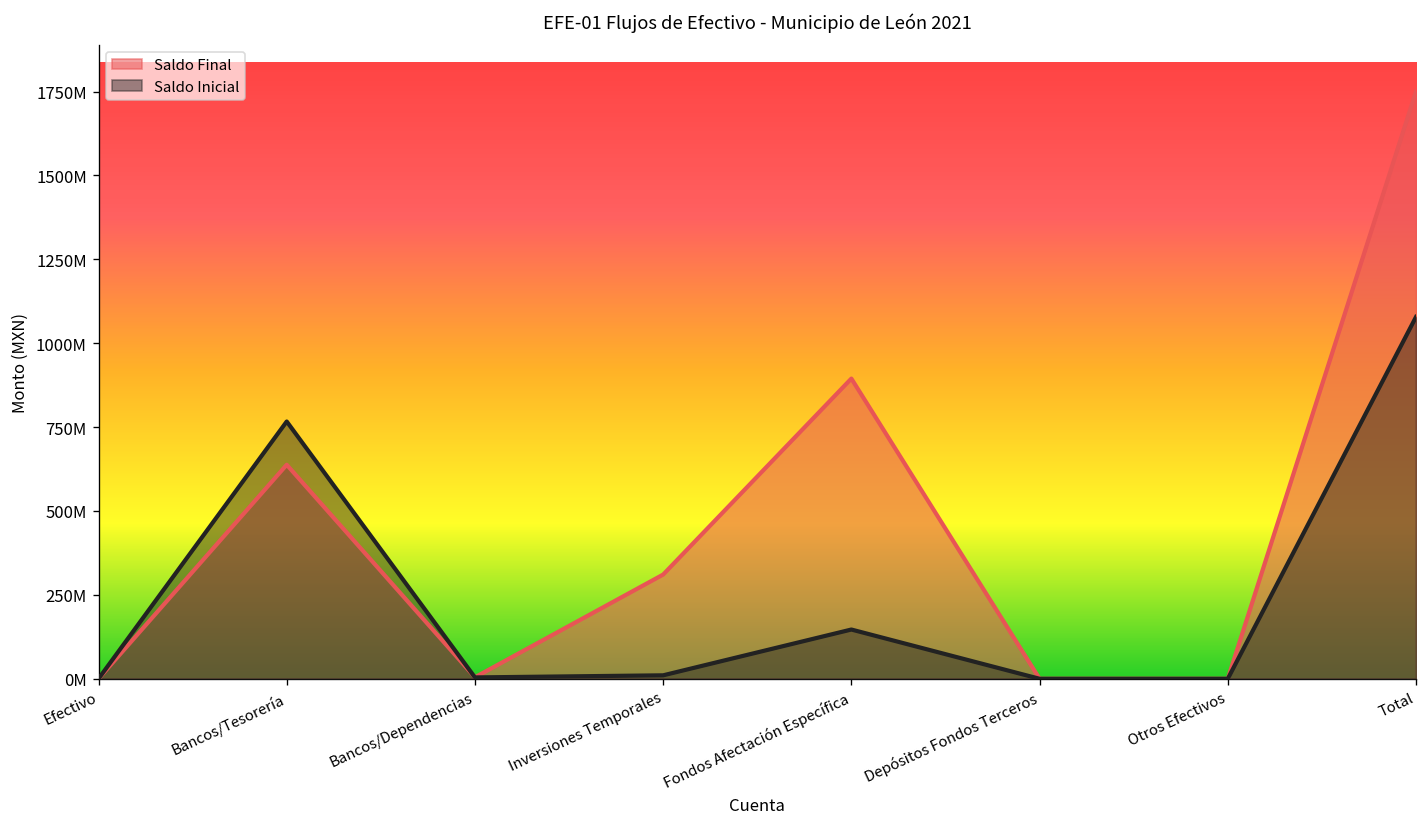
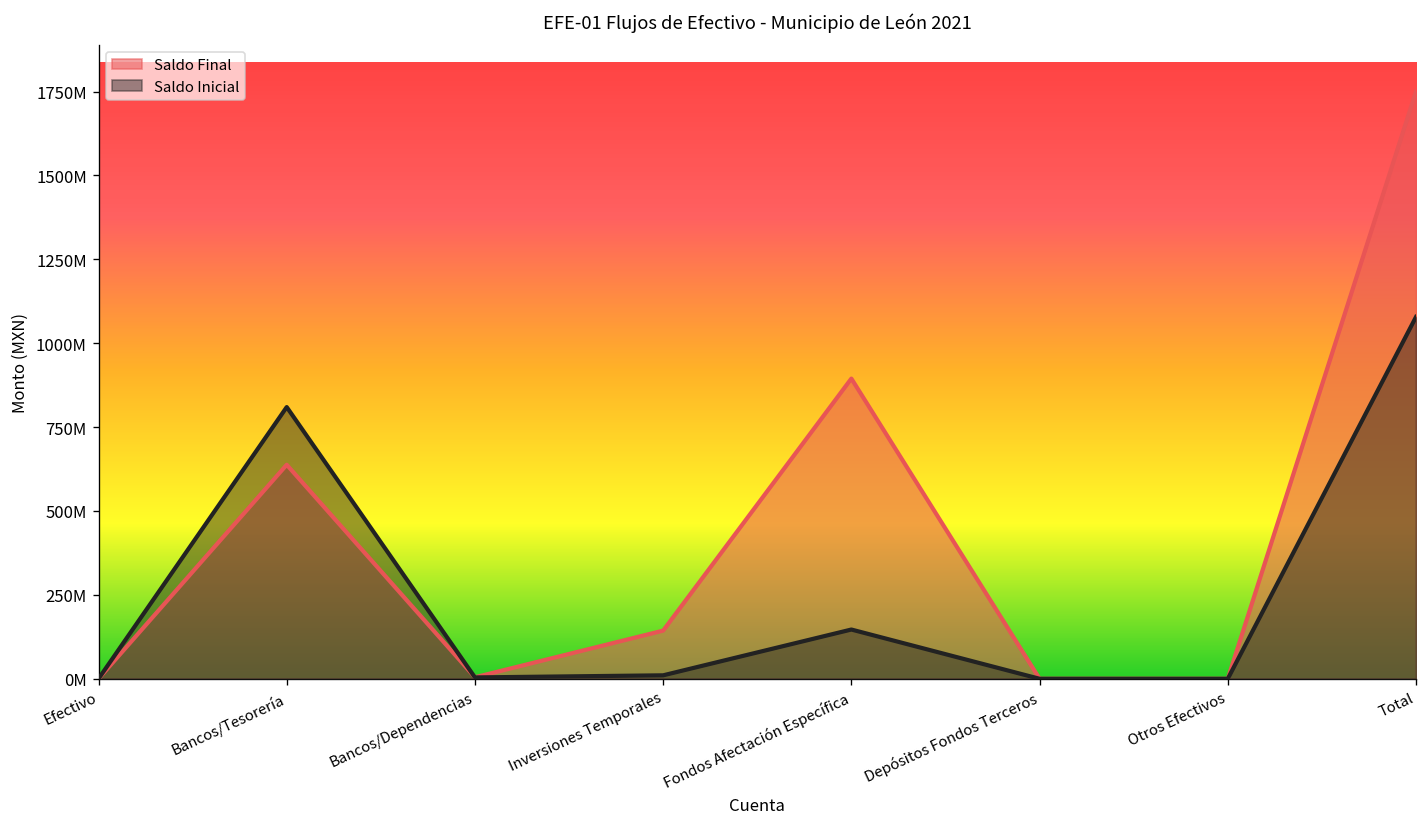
Saldo Inicial, Bancos/Tesorería: 770000000 -> 810000000
Saldo Final, Inversiones Temporales: 310000000 -> 140000000
